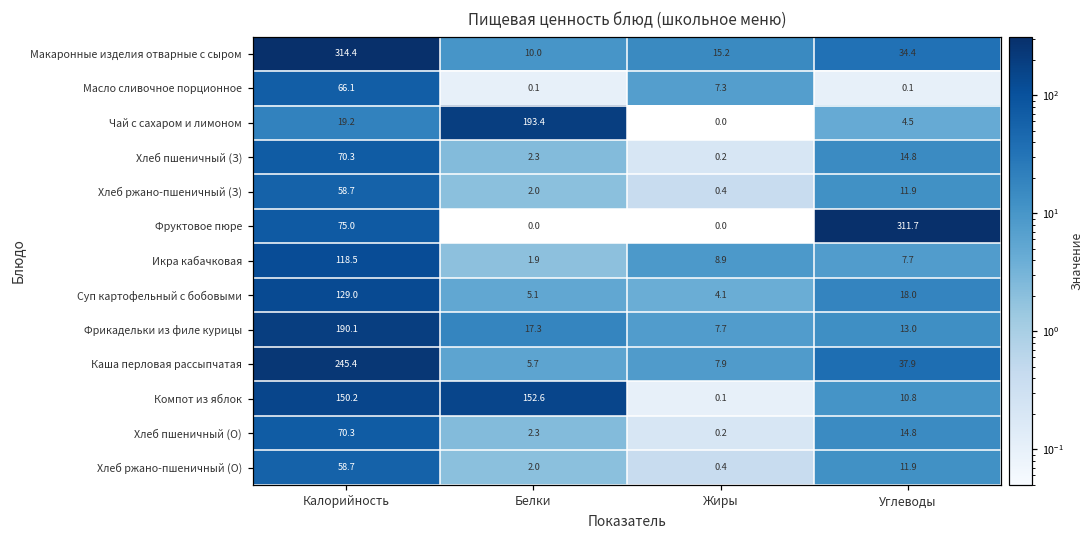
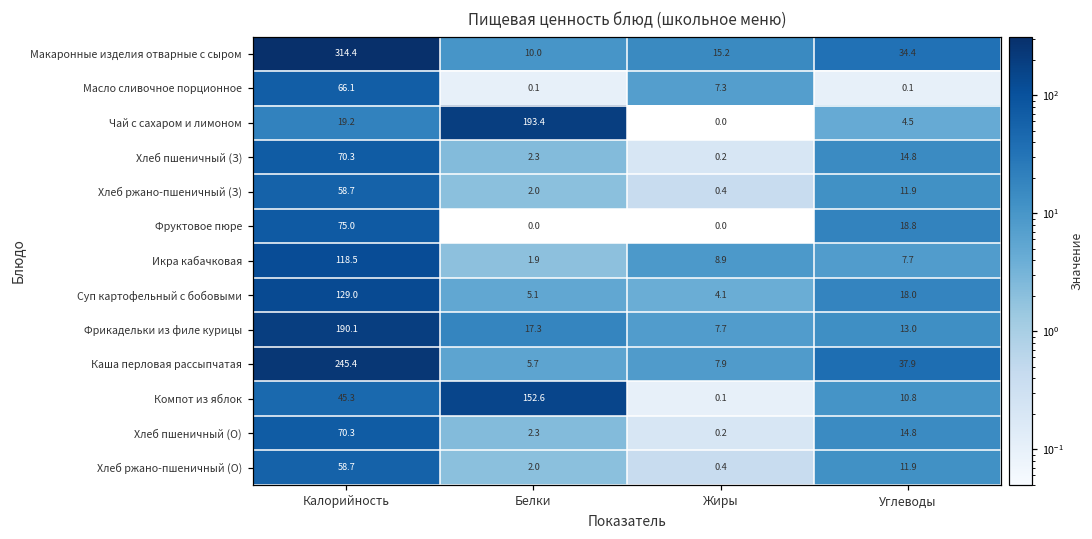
Фруктовое пюре, Углеводы: 311.7 -> 18.8
Компот из яблок, Калорийность: 150.2 -> 45.3
